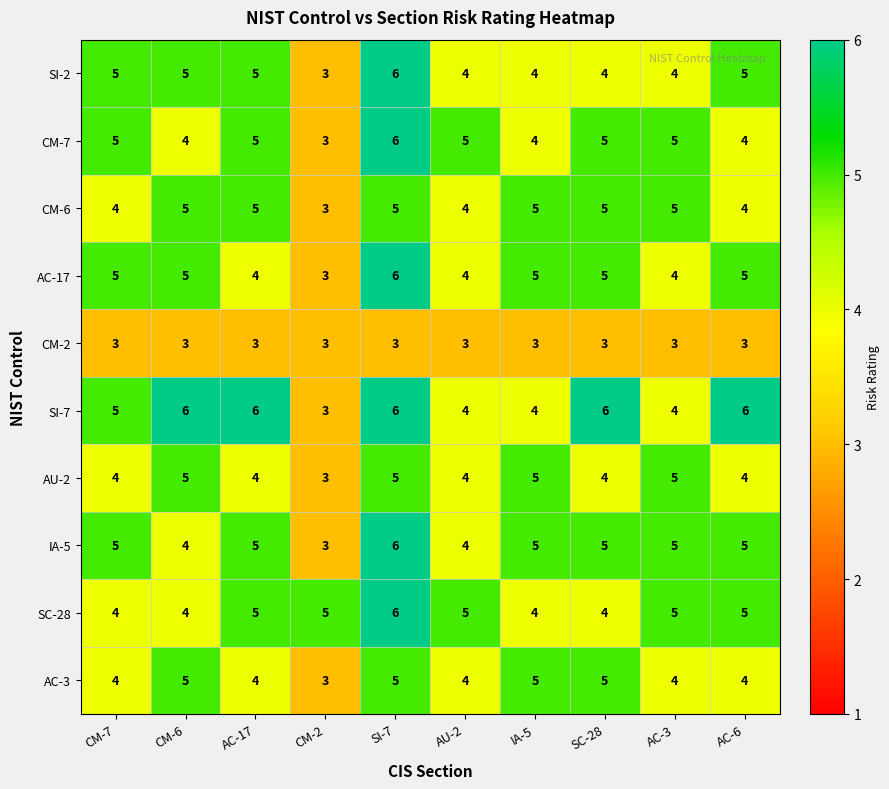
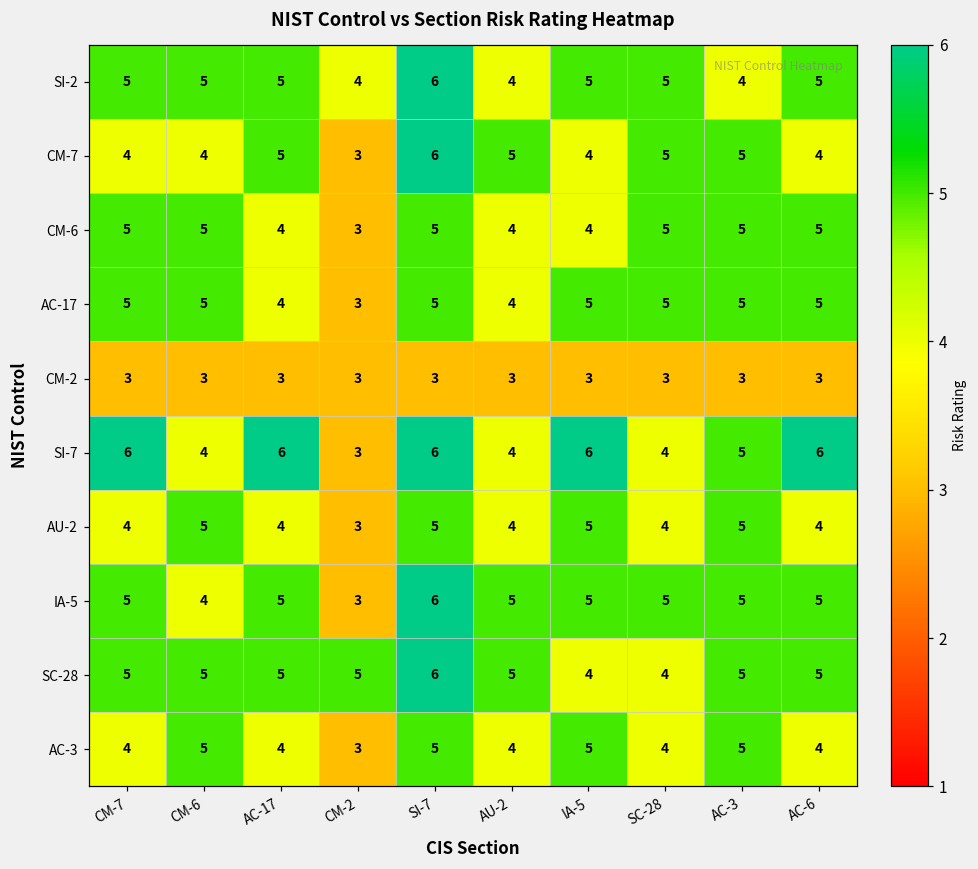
SI-2, CM-2: 3 -> 4
SI-2, IA-5: 4 -> 5
SI-2, SC-28: 4 -> 5
CM-7, CM-7: 5 -> 4
CM-6, CM-7: 4 -> 5
CM-6, AC-17: 5 -> 4
CM-6, IA-5: 5 -> 4
CM-6, AC-6: 4 -> 5
AC-17, SI-7: 6 -> 5
AC-17, AC-3: 4 -> 5
SI-7, CM-7: 5 -> 6
SI-7, CM-6: 6 -> 4
SI-7, IA-5: 4 -> 6
SI-7, SC-28: 6 -> 4
SI-7, AC-3: 4 -> 5
IA-5, AU-2: 4 -> 5
SC-28, CM-7: 4 -> 5
SC-28, CM-6: 4 -> 5
AC-3, SC-28: 5 -> 4
AC-3, AC-3: 4 -> 5
